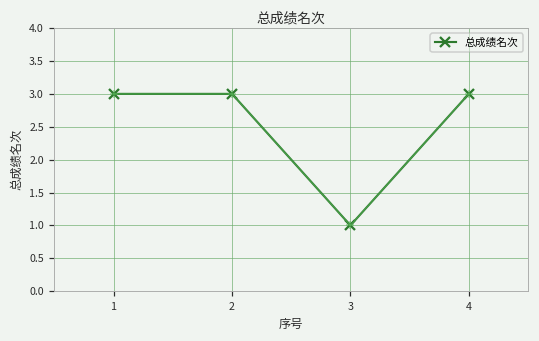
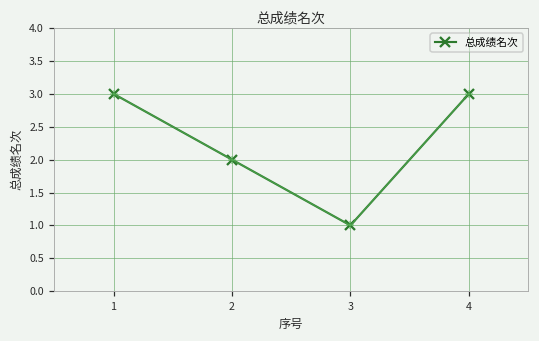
2: 3 -> 2
